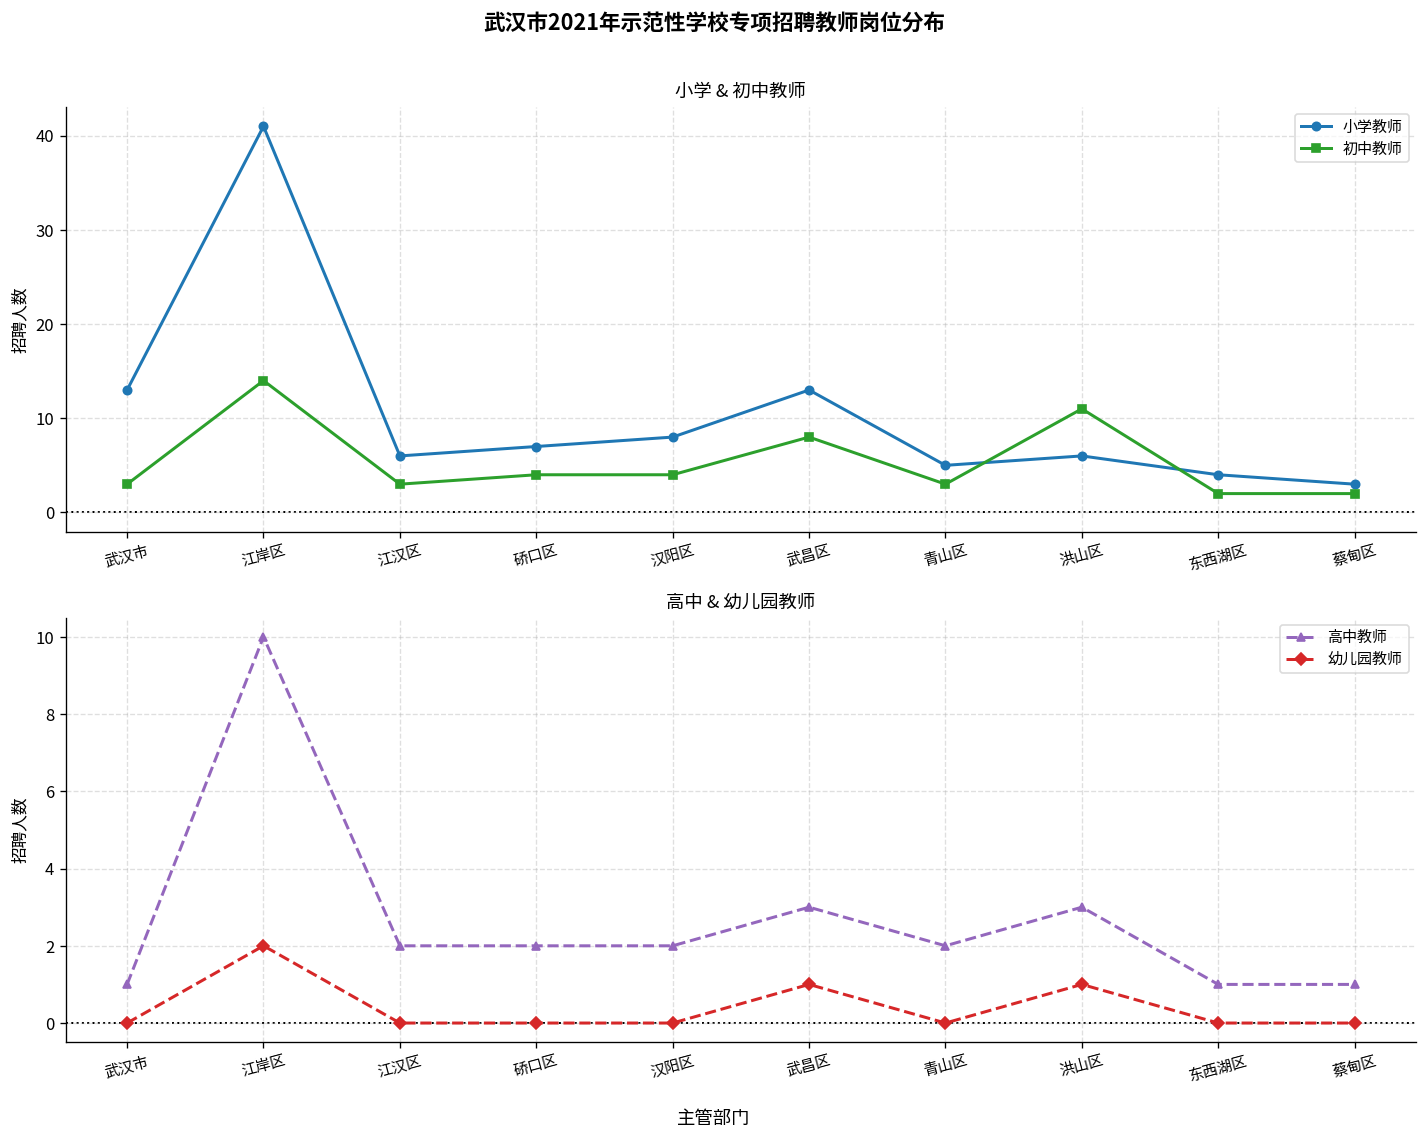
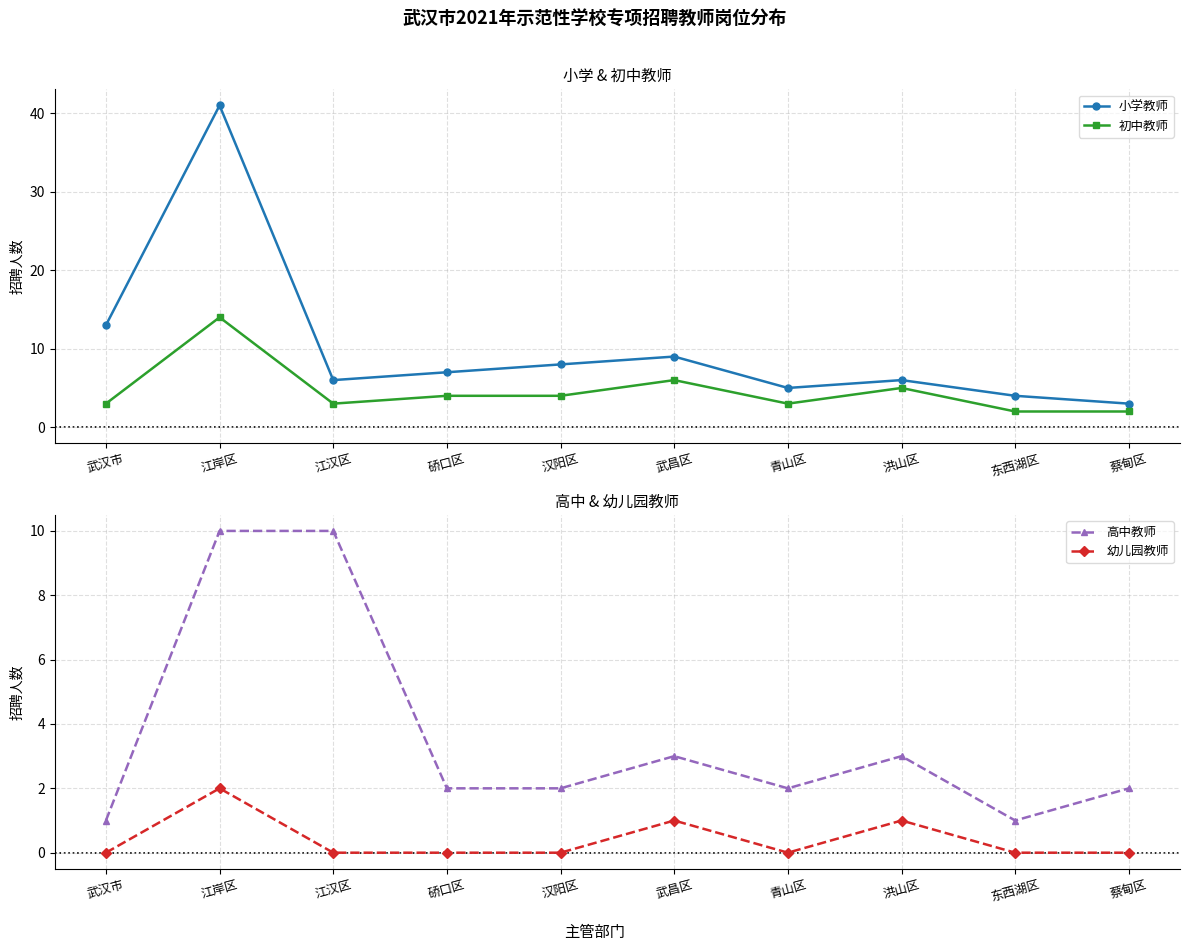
小学 & 初中教师, 小学教师, 武昌区: 13 -> 9
小学 & 初中教师, 初中教师, 武昌区: 8 -> 6
小学 & 初中教师, 初中教师, 洪山区: 11 -> 5
高中 & 幼儿园教师, 高中教师, 江汉区: 2 -> 10
高中 & 幼儿园教师, 高中教师, 蔡甸区: 1 -> 2
